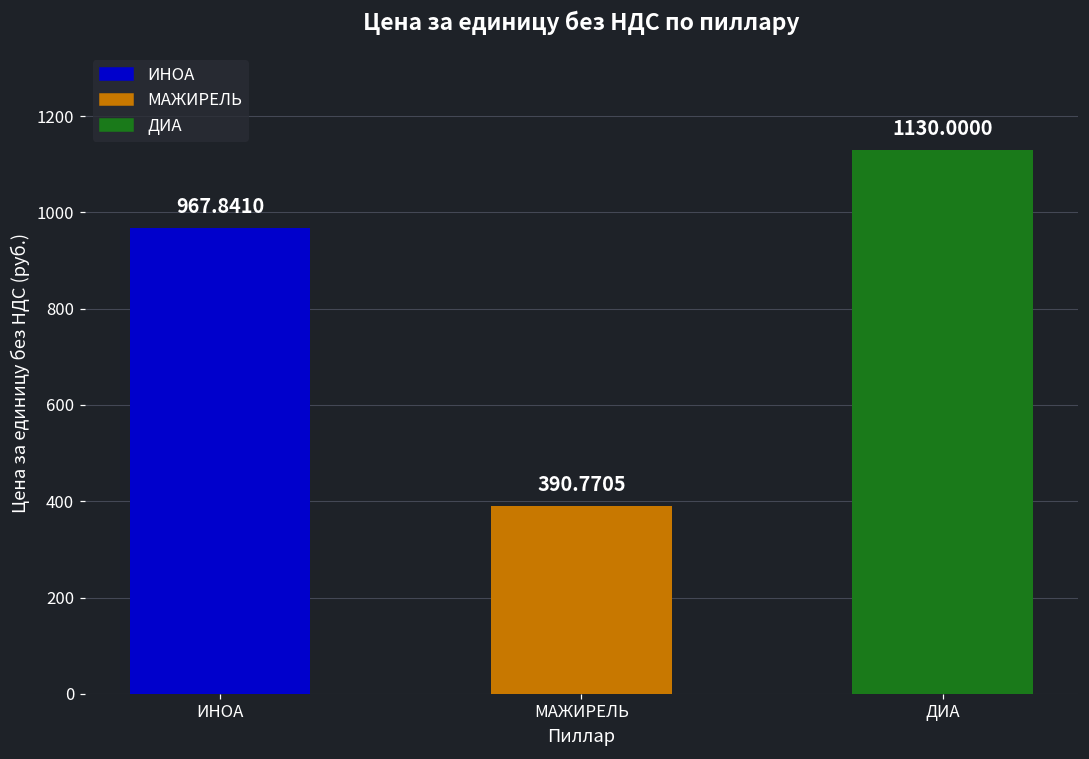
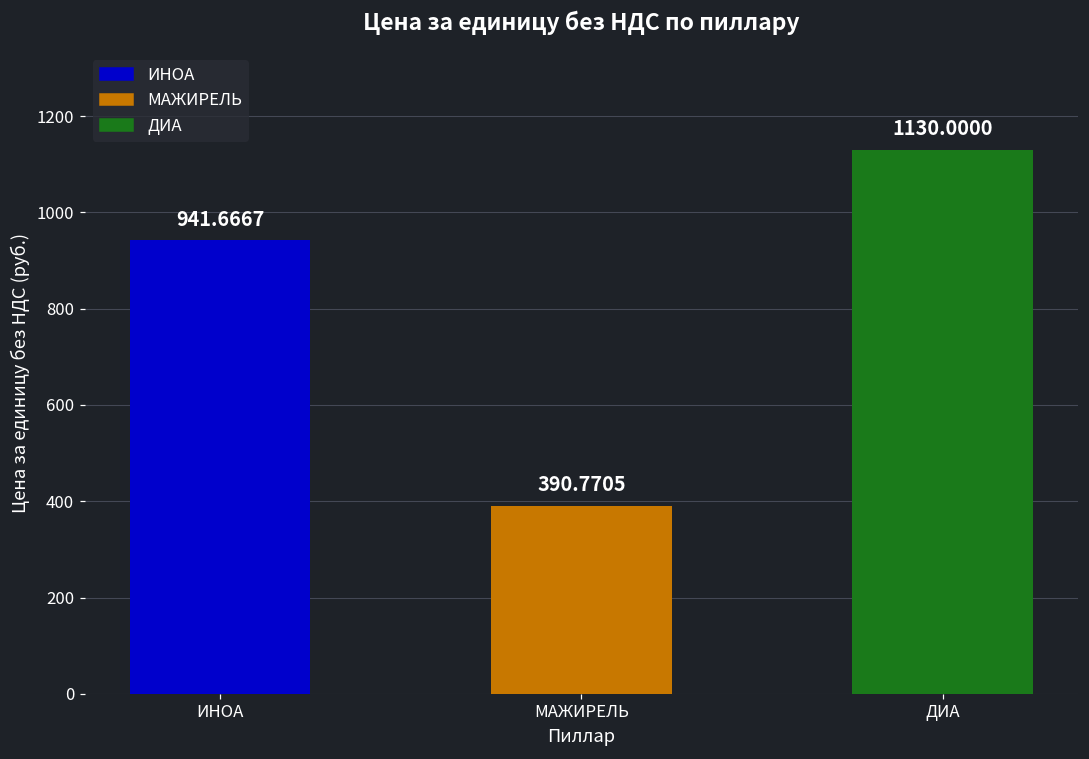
ИНОА: 967.8410 -> 941.6667
